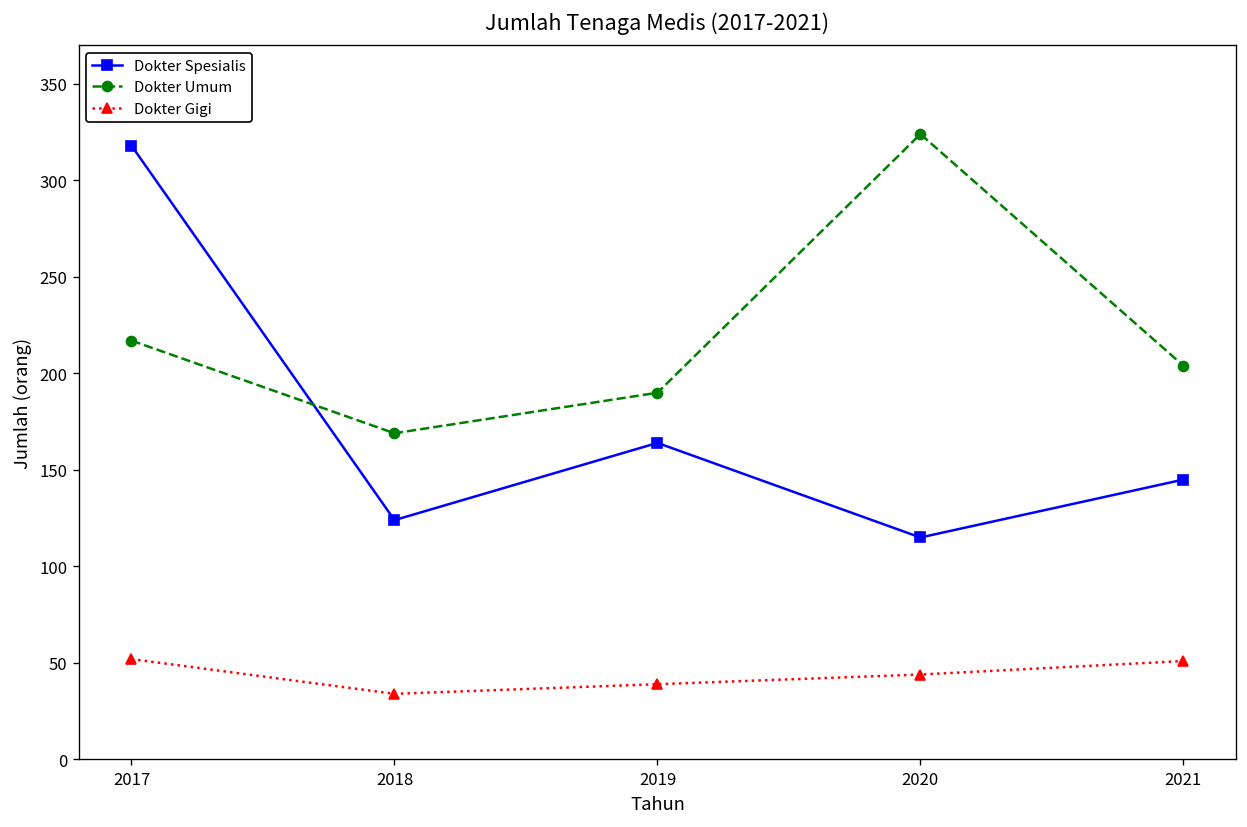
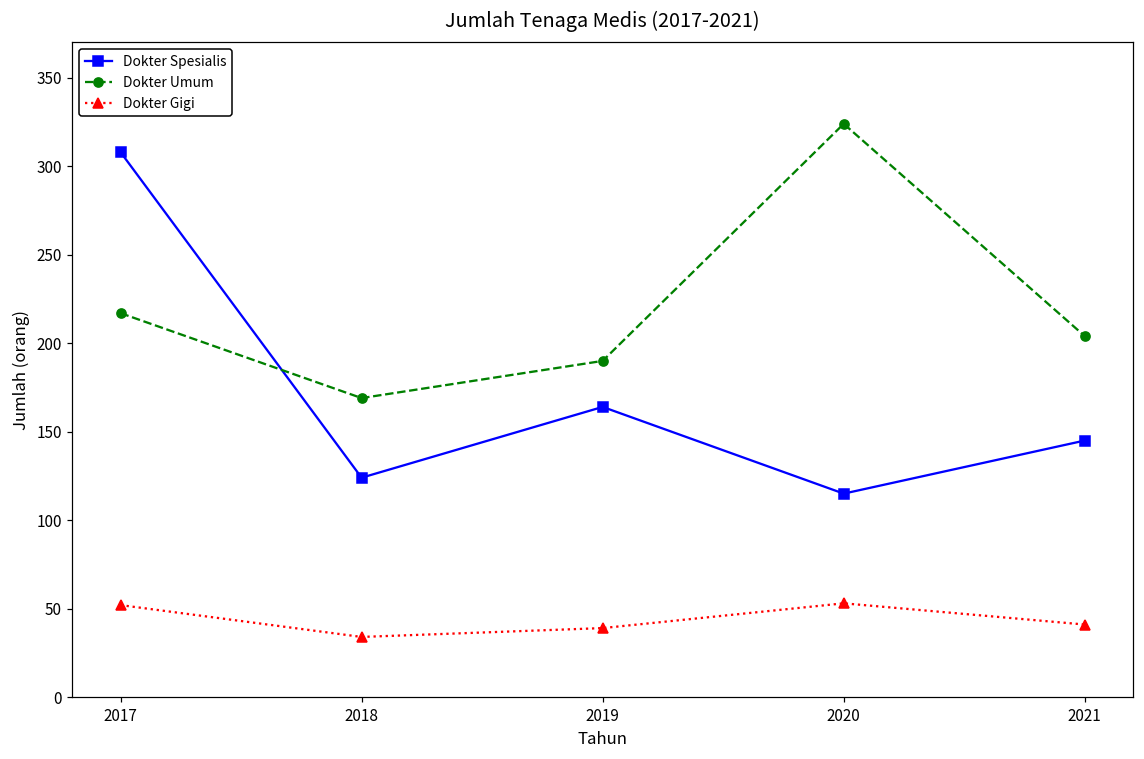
Dokter Spesialis, 2017: 318 -> 308
Dokter Gigi, 2020: 44 -> 53
Dokter Gigi, 2021: 51 -> 41
